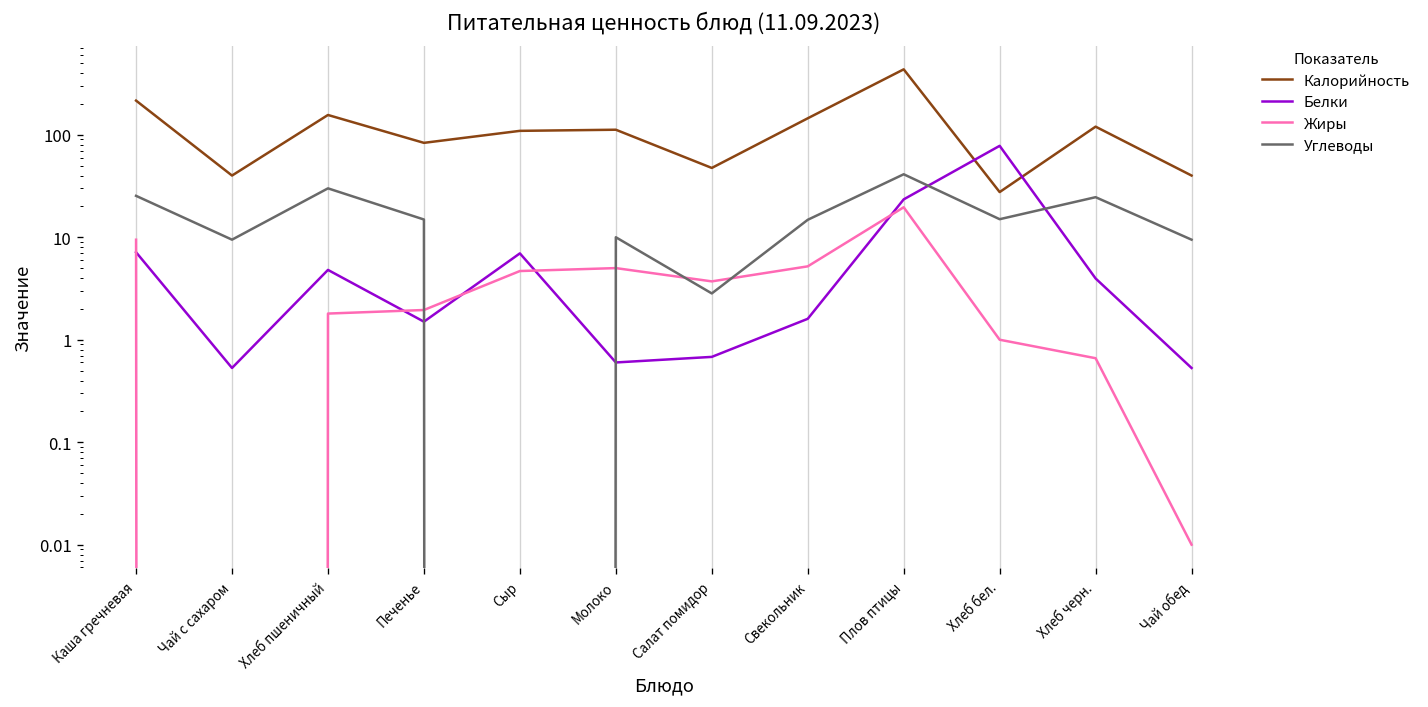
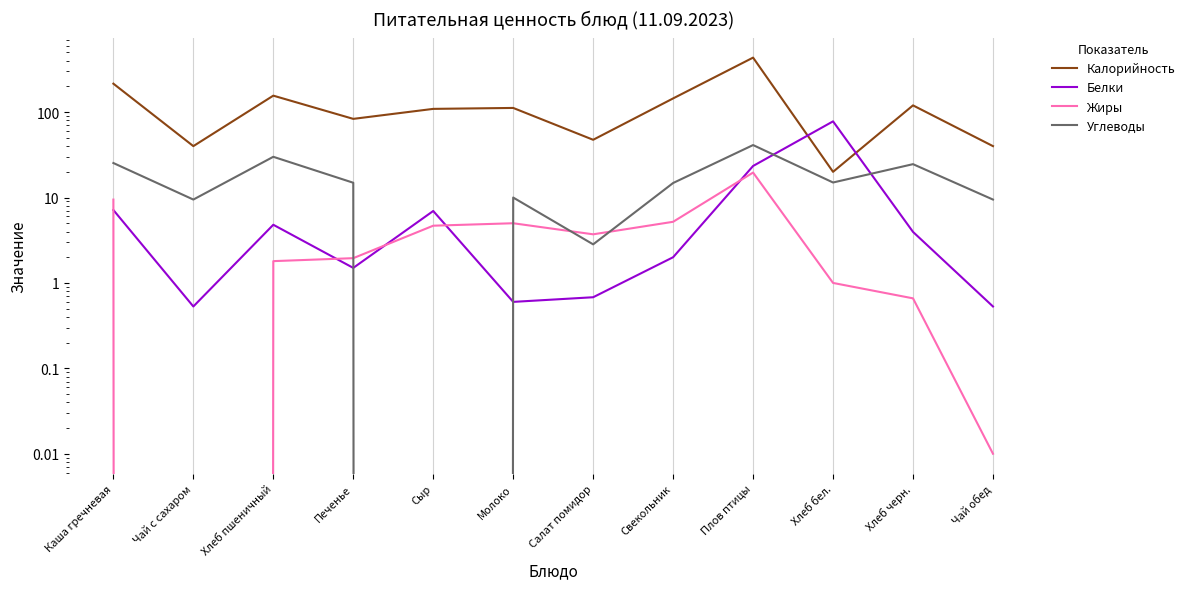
Белки, Свекольник: 1.6 -> 2.0
Калорийность, Хлеб бел.: 28 -> 20
